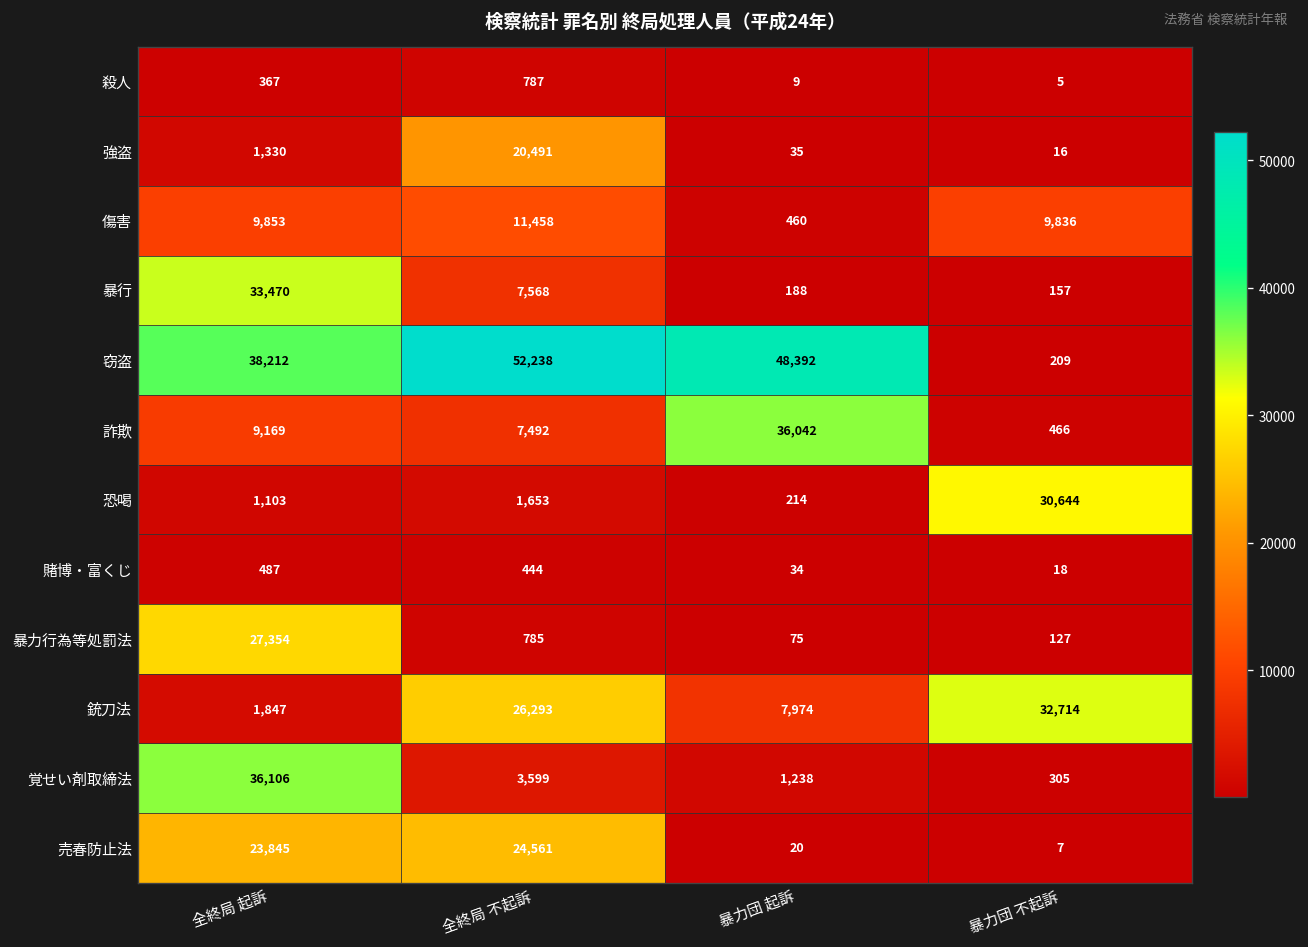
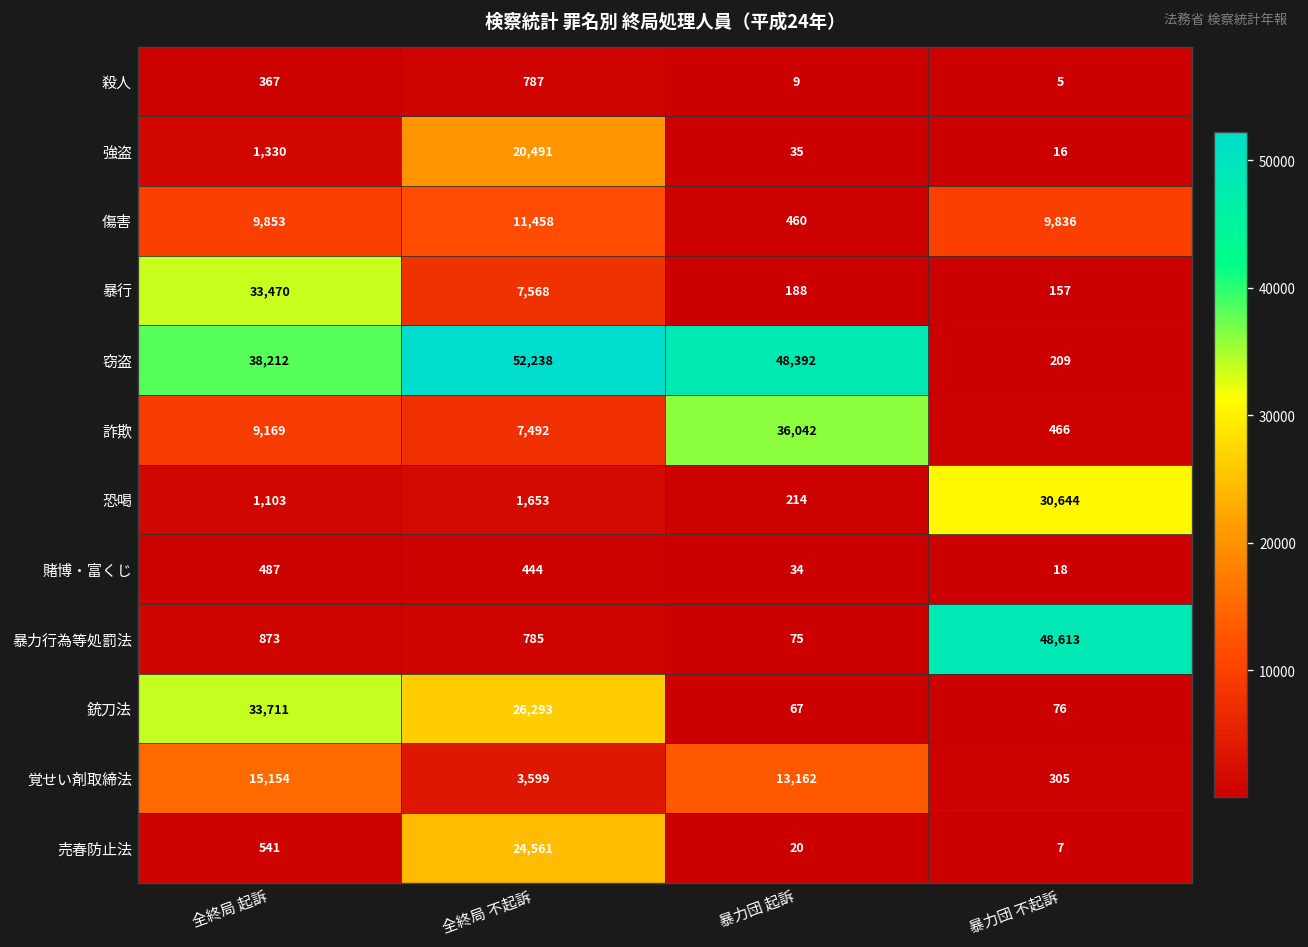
暴力行為等処罰法, 全終局 起訴: 27,354 -> 873
暴力行為等処罰法, 暴力団 不起訴: 127 -> 48,613
銃刀法, 全終局 起訴: 1,847 -> 33,711
銃刀法, 暴力団 起訴: 7,974 -> 67
銃刀法, 暴力団 不起訴: 32,714 -> 76
覚せい剤取締法, 全終局 起訴: 36,106 -> 15,154
覚せい剤取締法, 暴力団 起訴: 1,238 -> 13,162
売春防止法, 全終局 起訴: 23,845 -> 541
